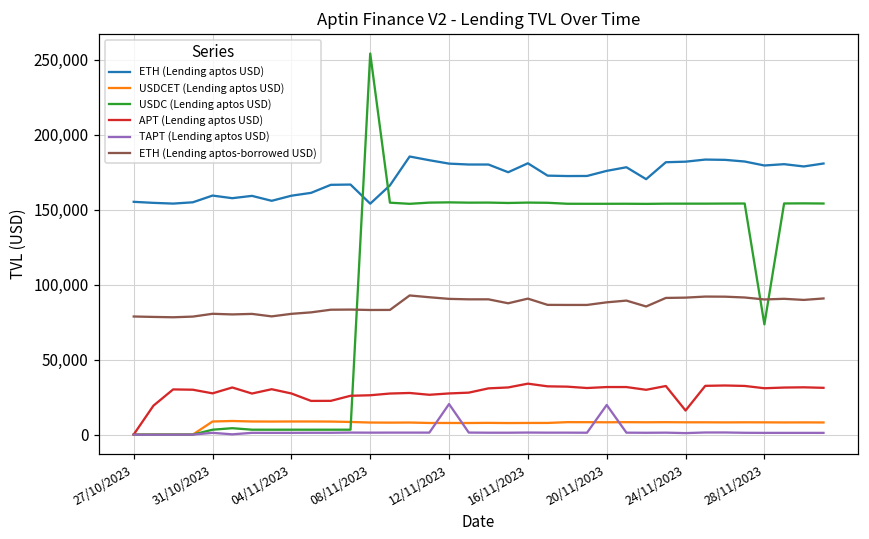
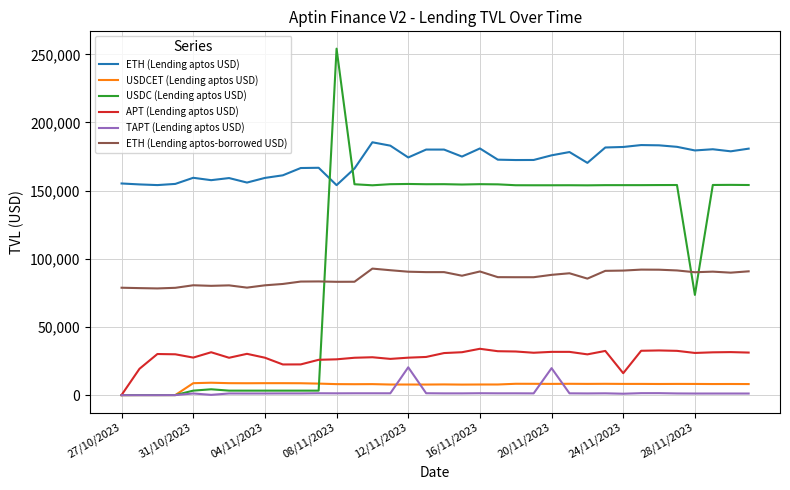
ETH (Lending aptos USD), 12/11/2023: 181,000 -> 174,000
